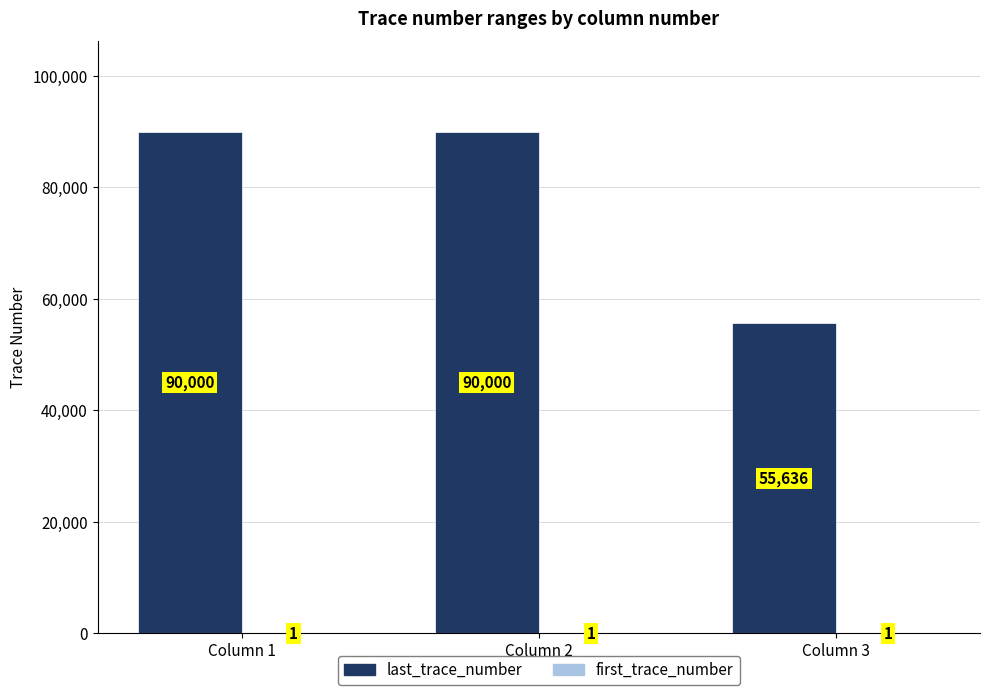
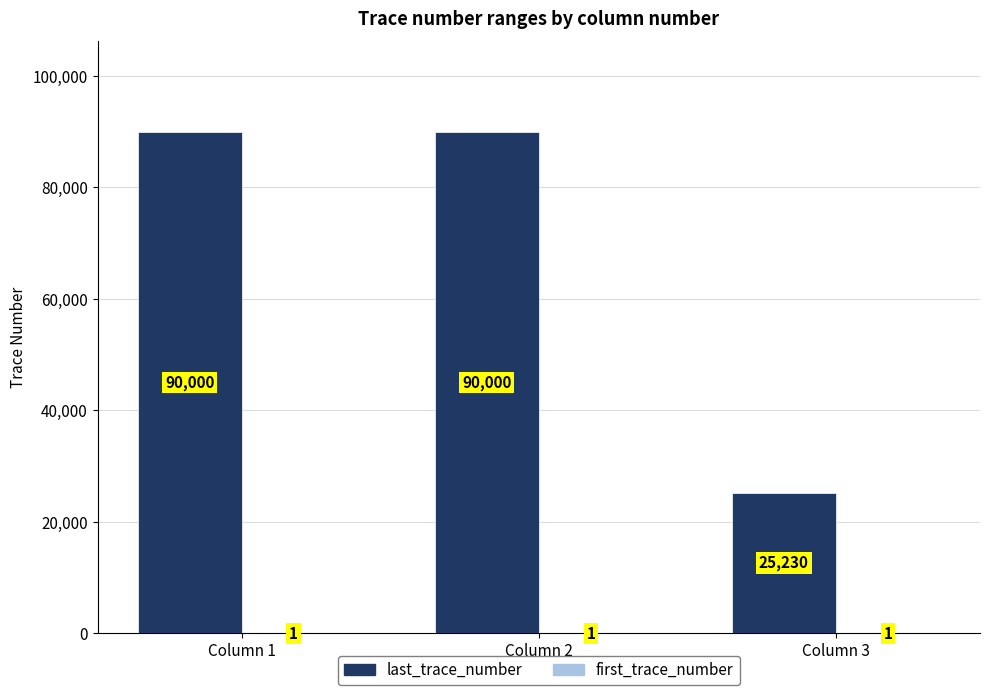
last_trace_number, Column 3: 55,636 -> 25,230
